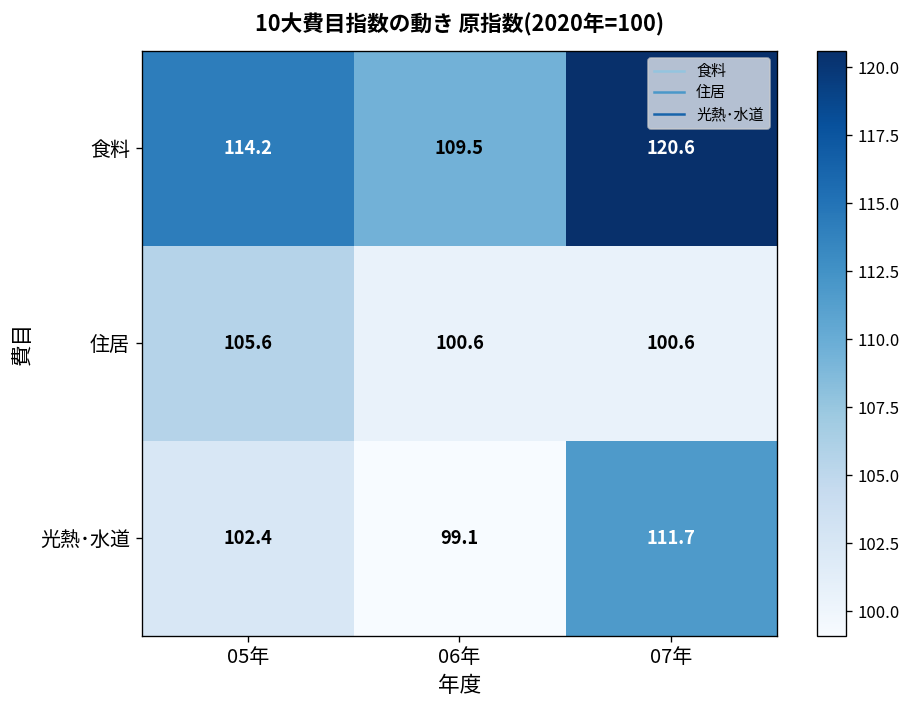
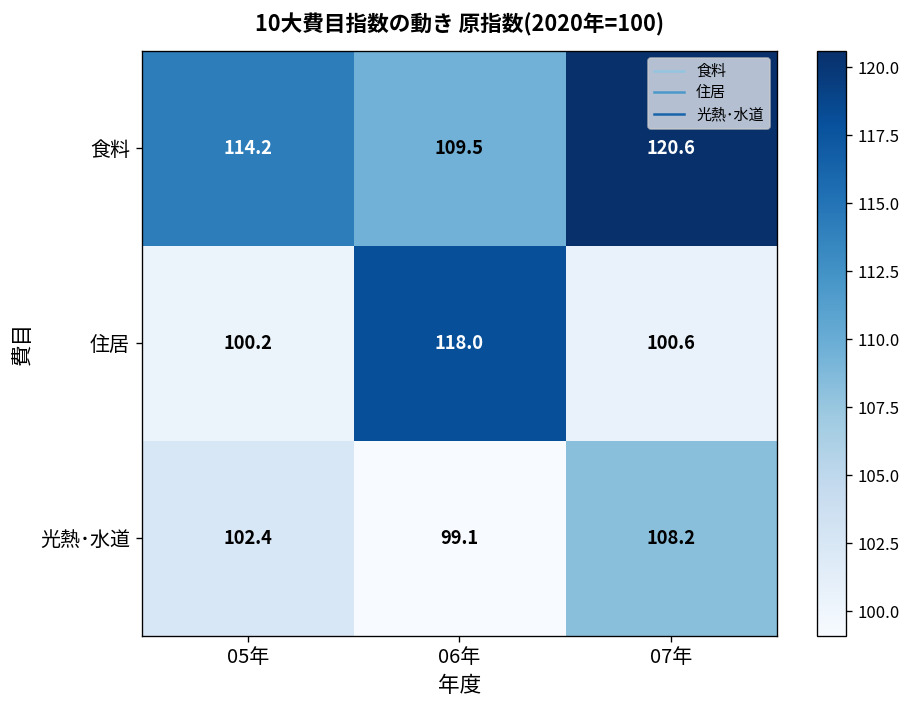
住居, 05年: 105.6 -> 100.2
住居, 06年: 100.6 -> 118.0
光熱･水道, 07年: 111.7 -> 108.2
